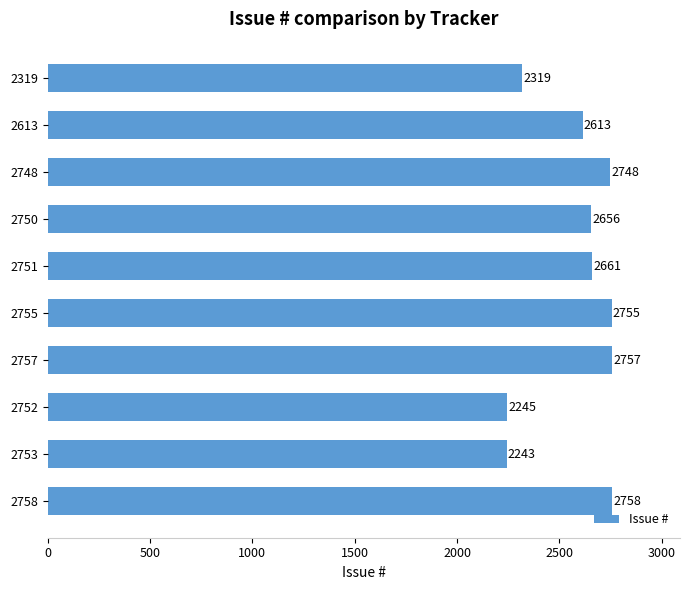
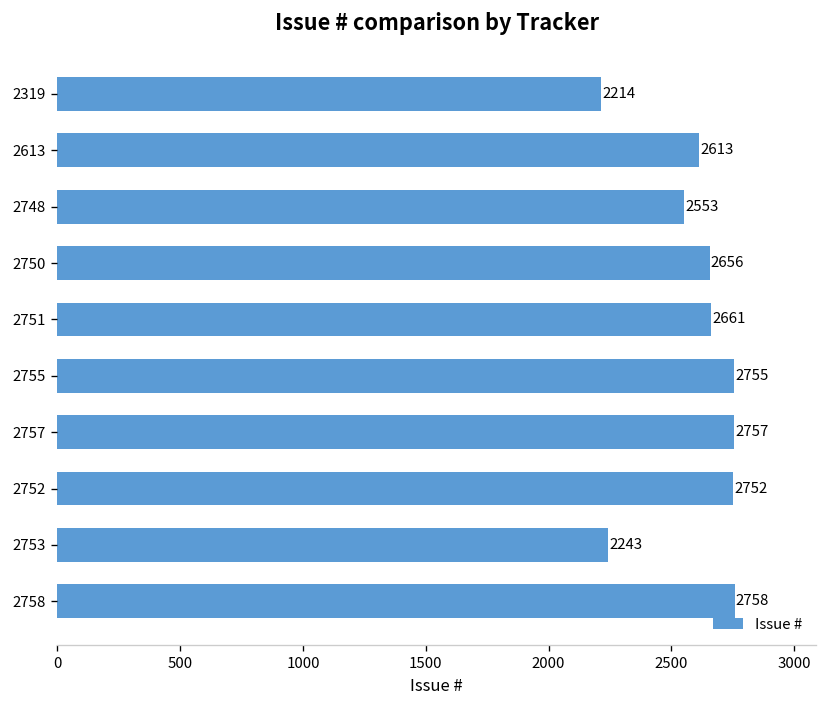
2319: 2319 -> 2214
2748: 2748 -> 2553
2752: 2245 -> 2752
